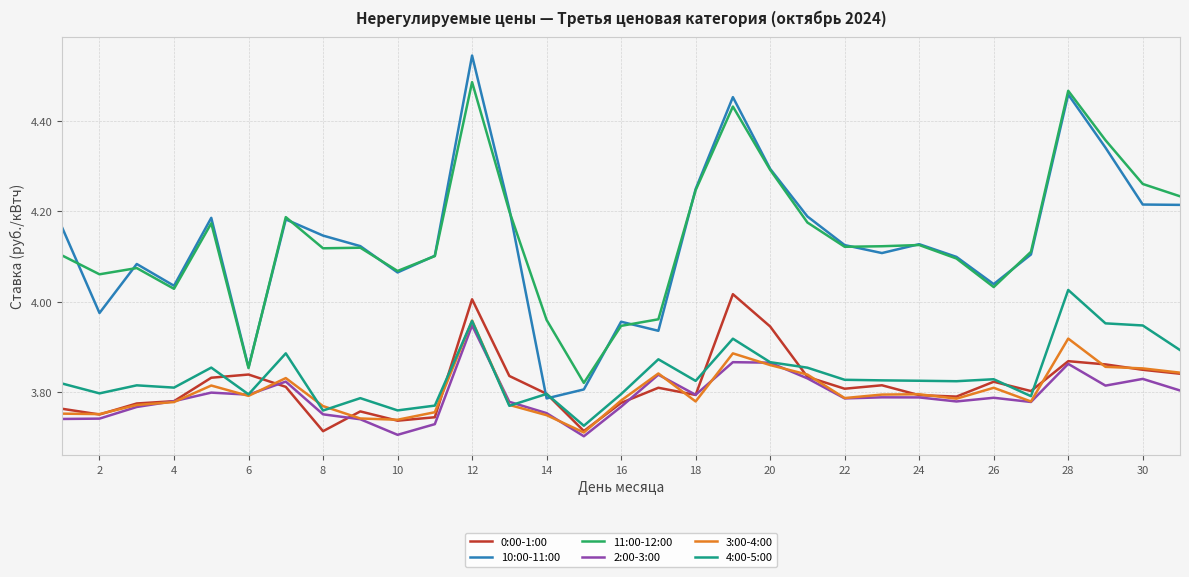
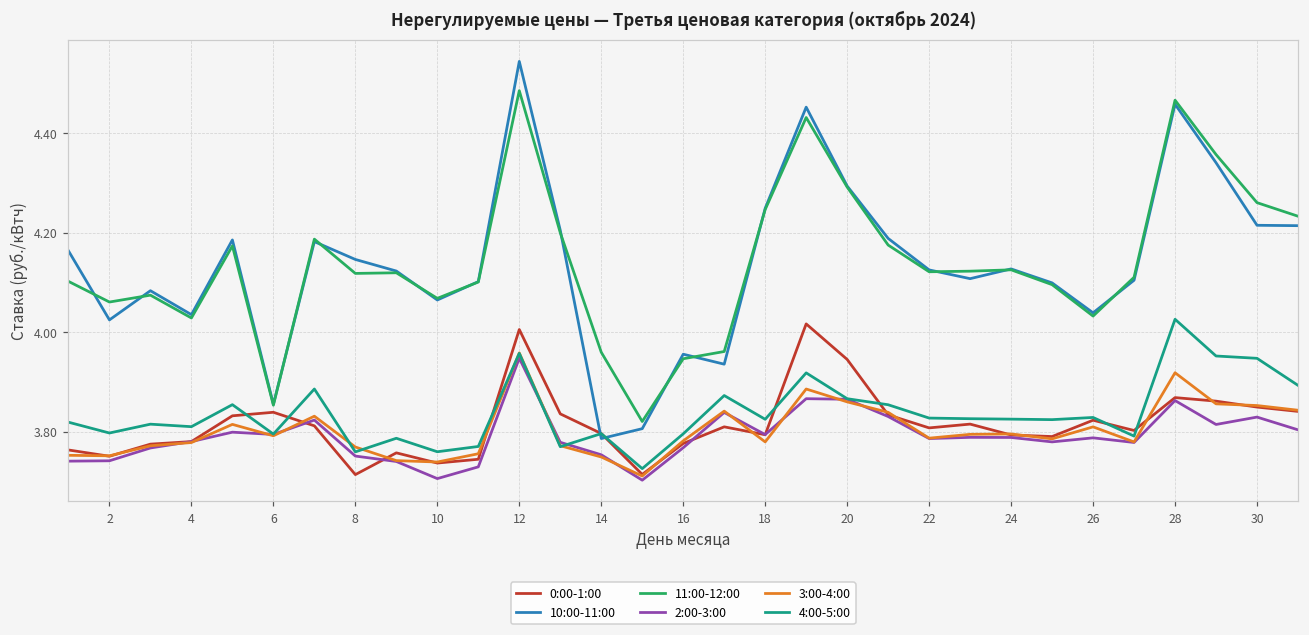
10:00-11:00, 2: 3.98 -> 4.02
